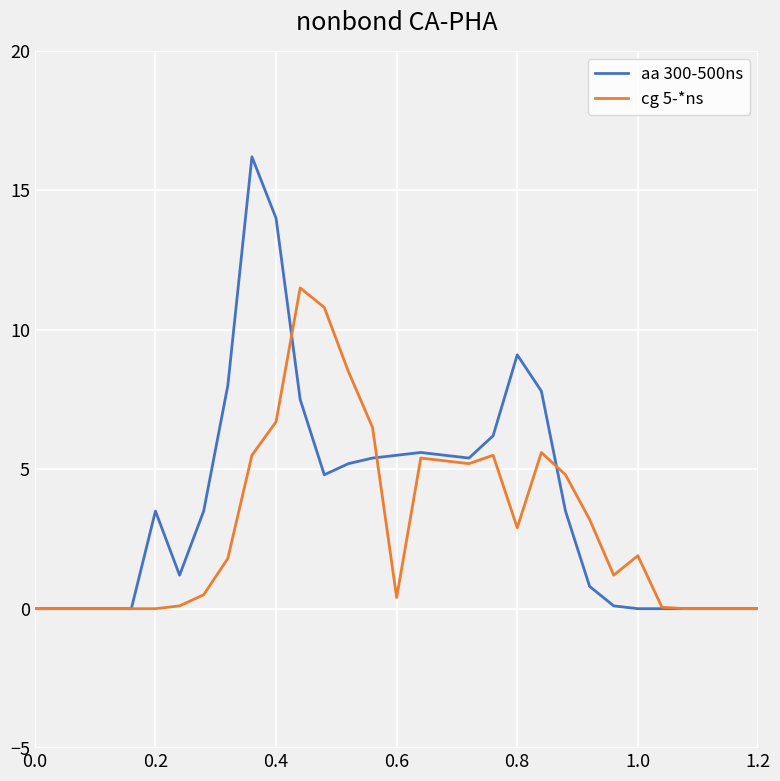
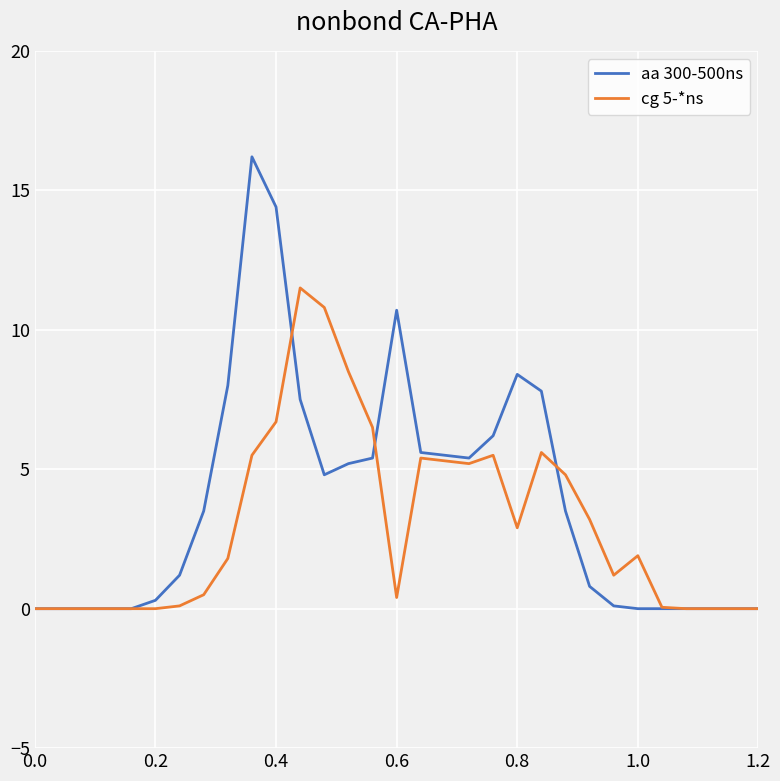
aa 300-500ns, 0.2: 3.5 -> 0.3
aa 300-500ns, 0.4: 14.0 -> 14.4
aa 300-500ns, 0.6: 5.5 -> 10.7
aa 300-500ns, 0.8: 9.1 -> 8.4
